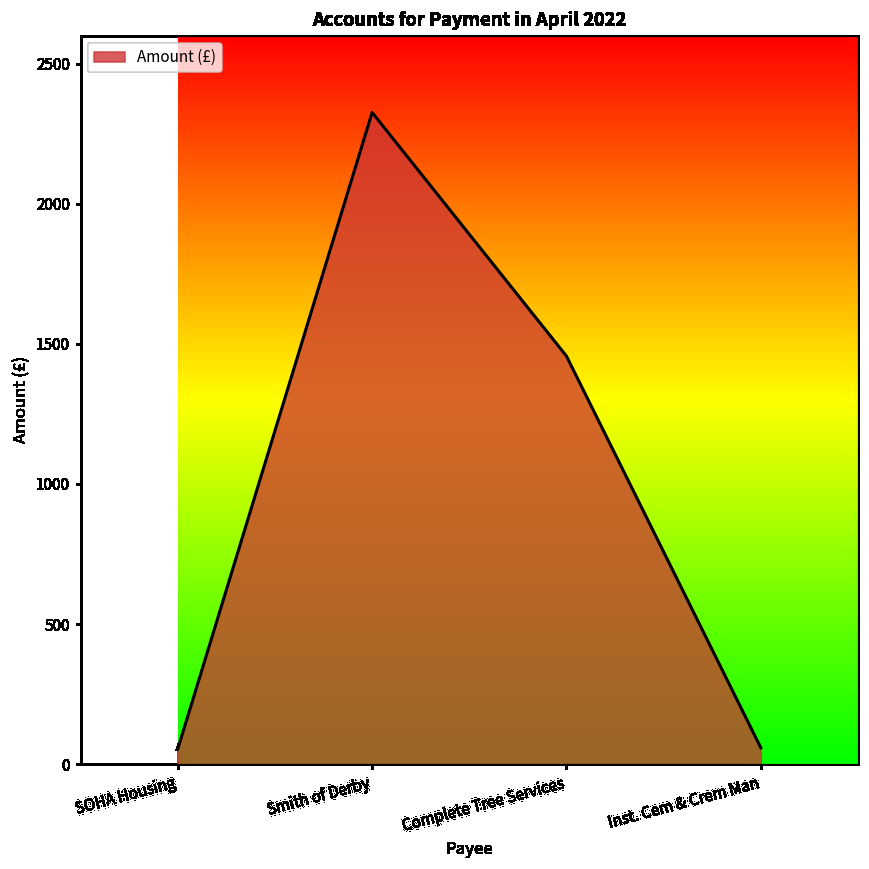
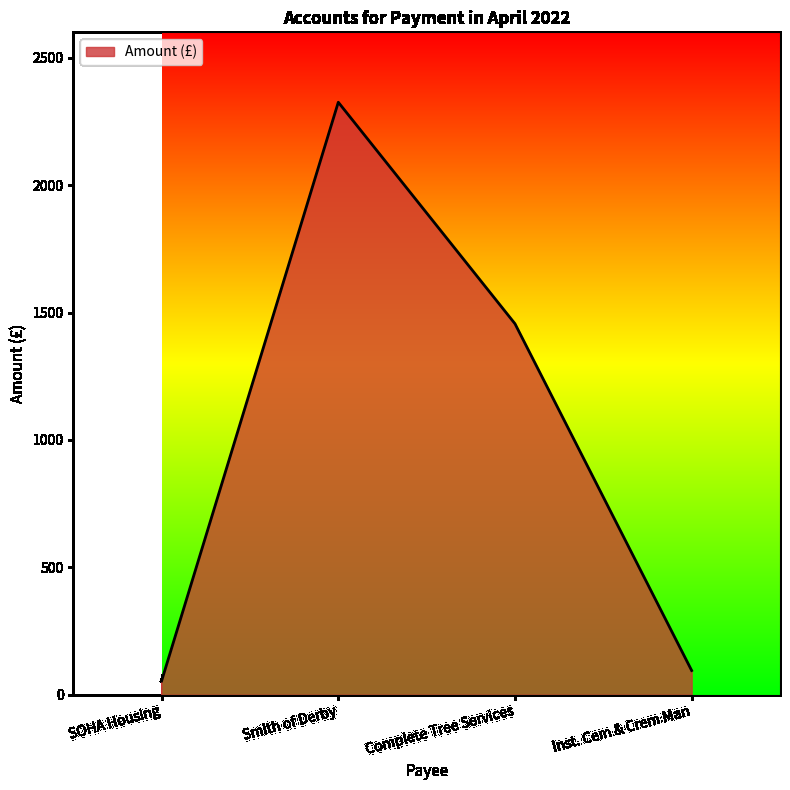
Inst. Cem & Crem Man: 60 -> 100
